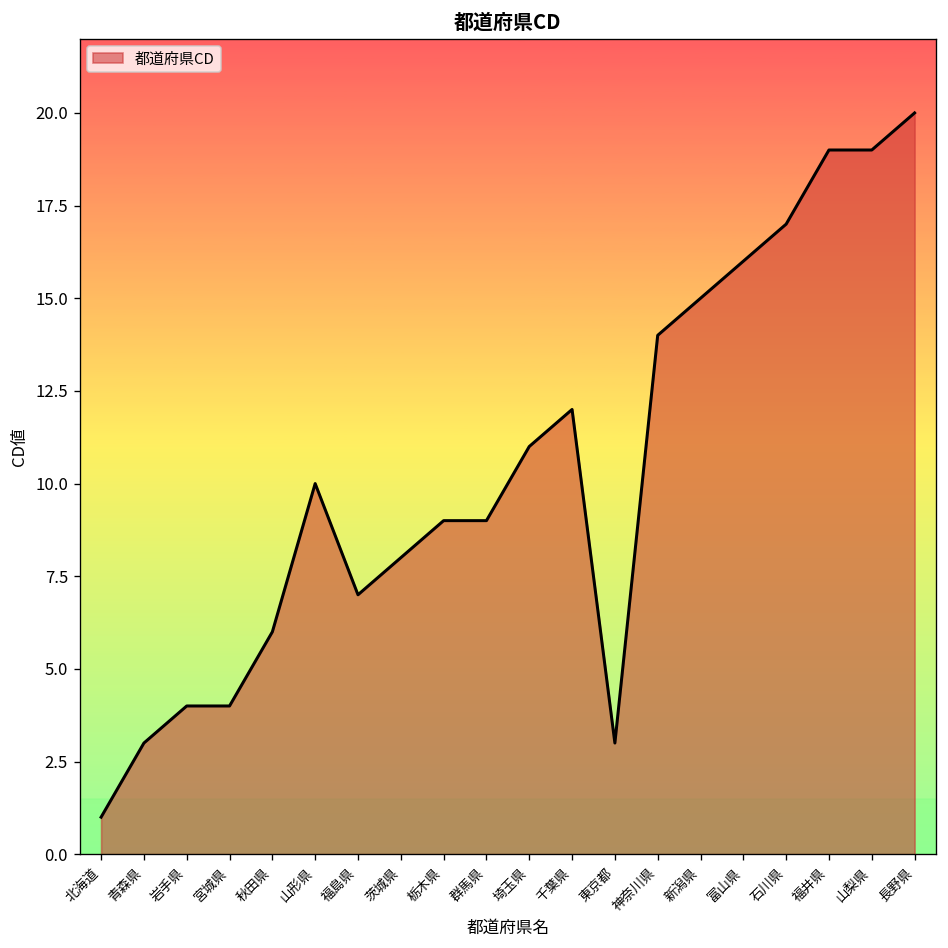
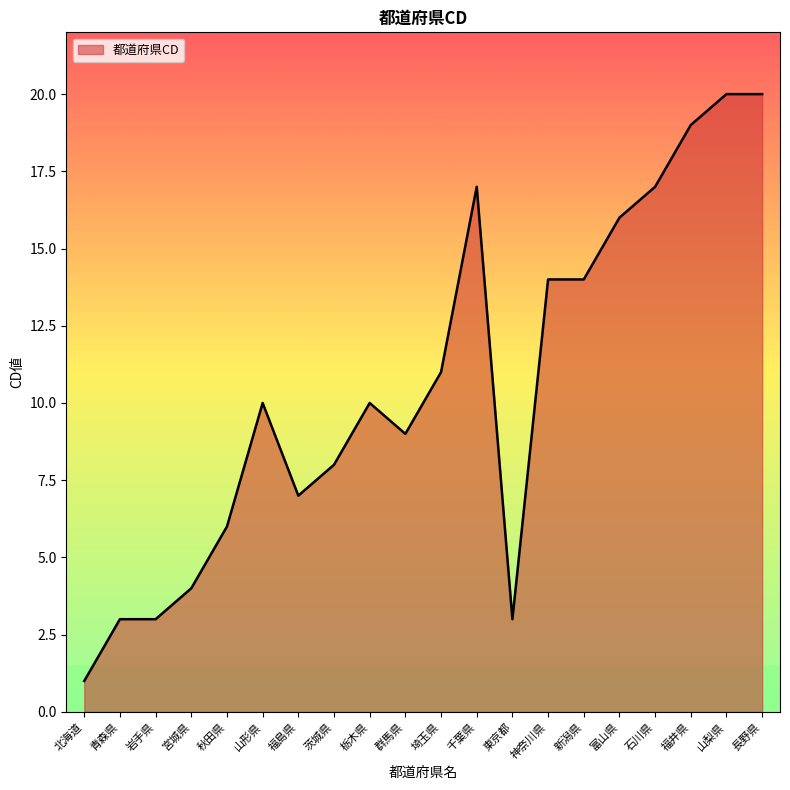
岩手県: 4 -> 3
栃木県: 9 -> 10
千葉県: 12 -> 17
新潟県: 15 -> 14
山梨県: 19 -> 20
